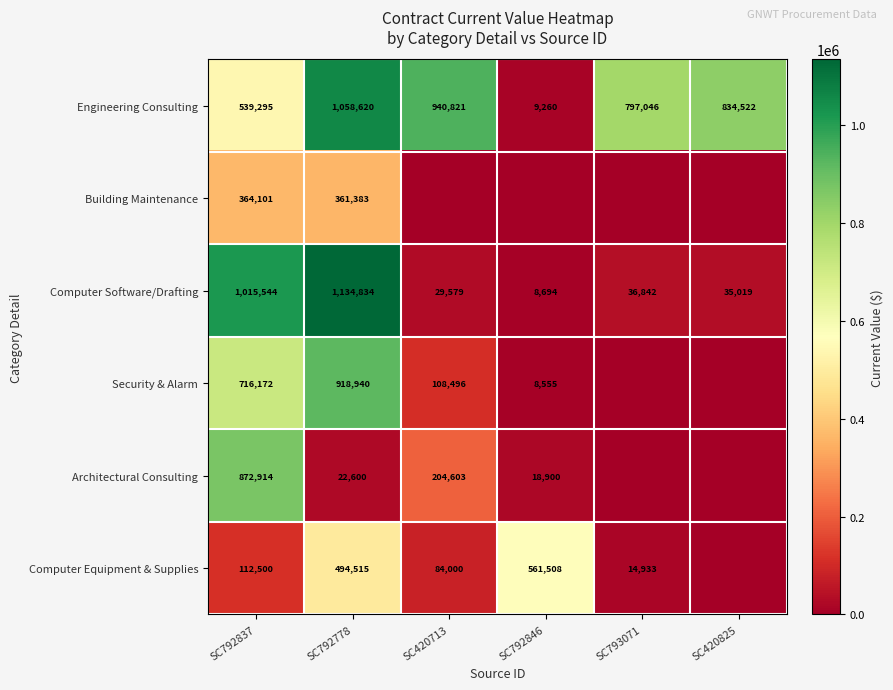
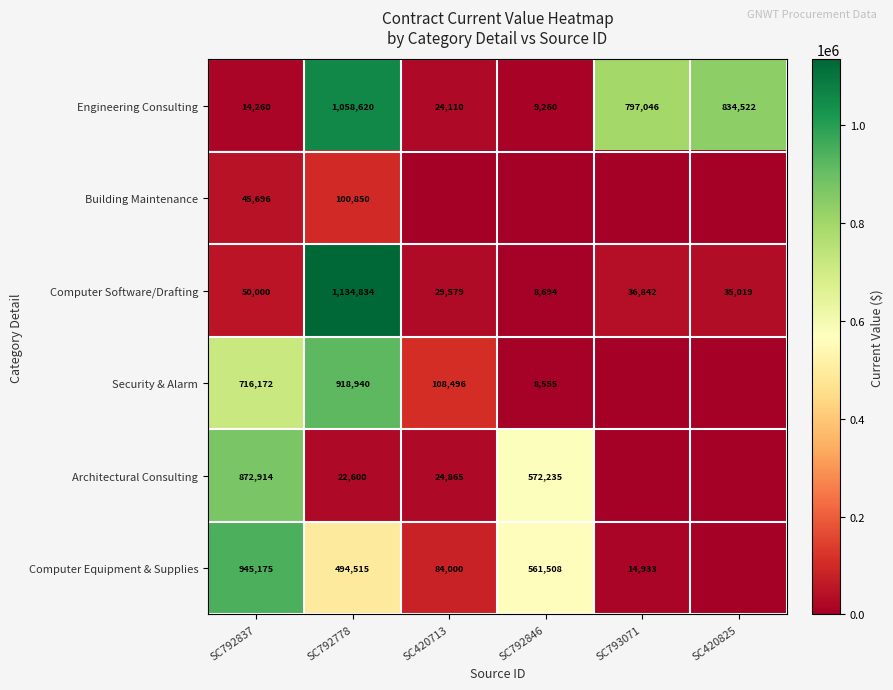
Engineering Consulting, SC792837: 539,295 -> 14,260
Engineering Consulting, SC420713: 940,821 -> 24,110
Building Maintenance, SC792837: 364,101 -> 45,696
Building Maintenance, SC792778: 361,383 -> 100,850
Computer Software/Drafting, SC792837: 1,015,544 -> 50,000
Architectural Consulting, SC420713: 204,603 -> 24,865
Architectural Consulting, SC792846: 18,900 -> 572,235
Computer Equipment & Supplies, SC792837: 112,500 -> 945,175
